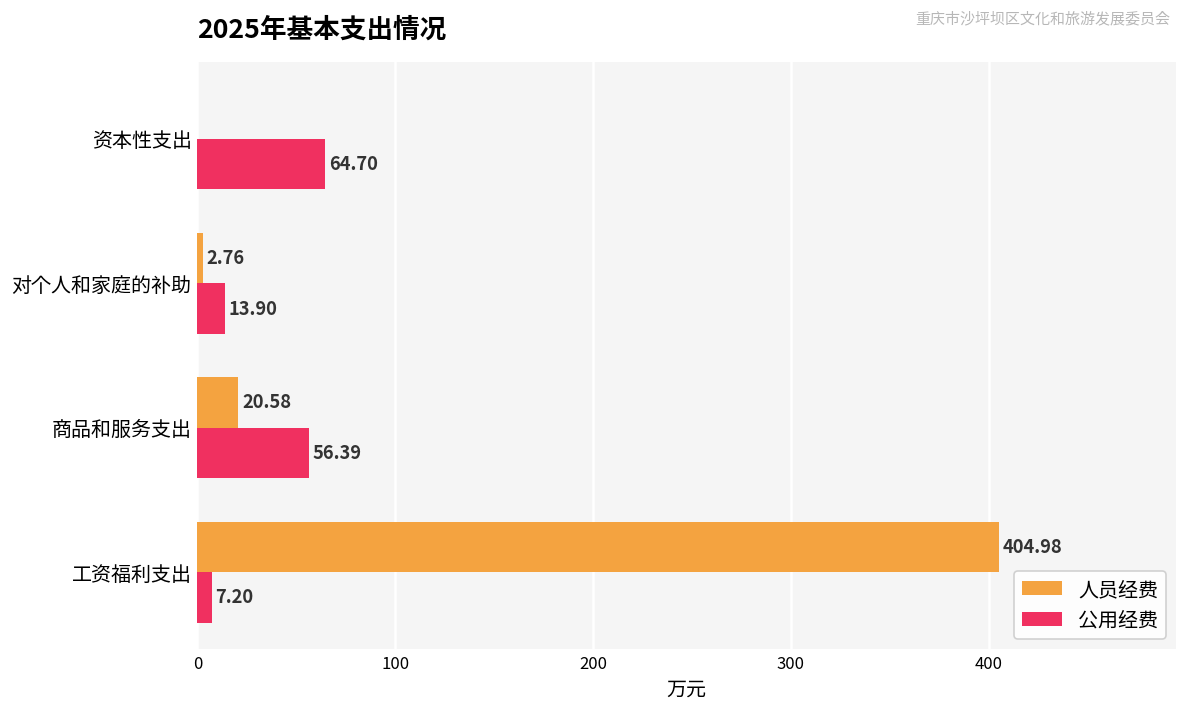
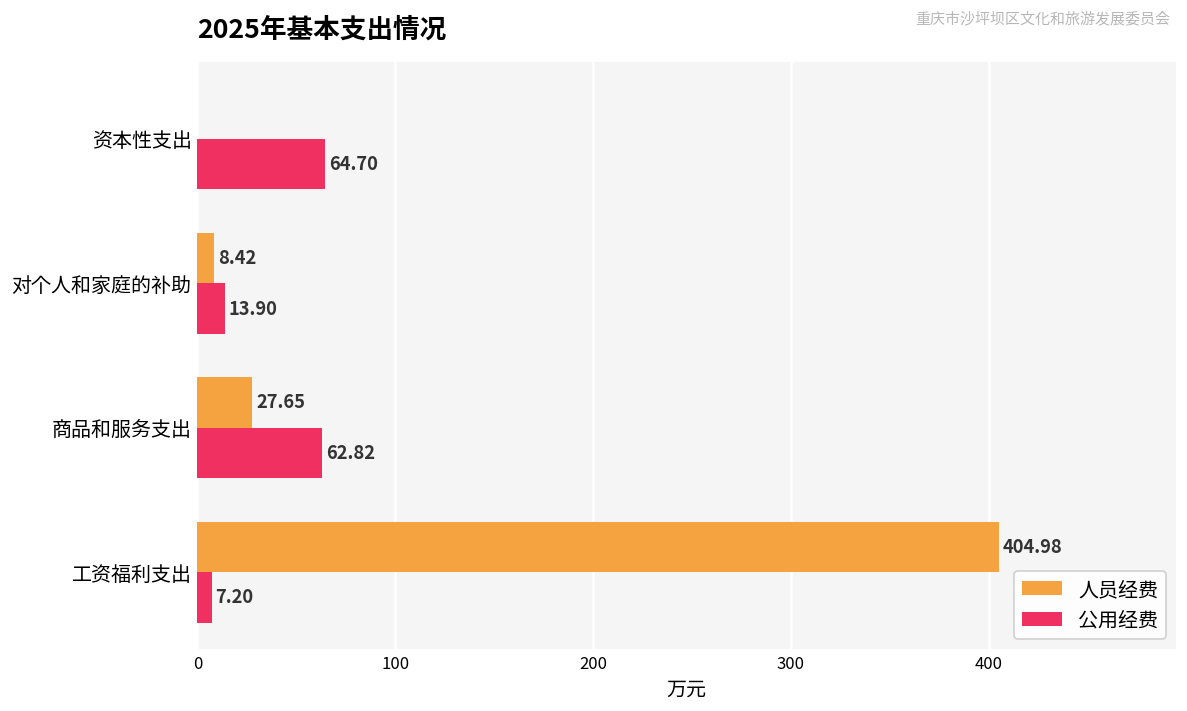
人员经费, 对个人和家庭的补助: 2.76 -> 8.42
人员经费, 商品和服务支出: 20.58 -> 27.65
公用经费, 商品和服务支出: 56.39 -> 62.82
